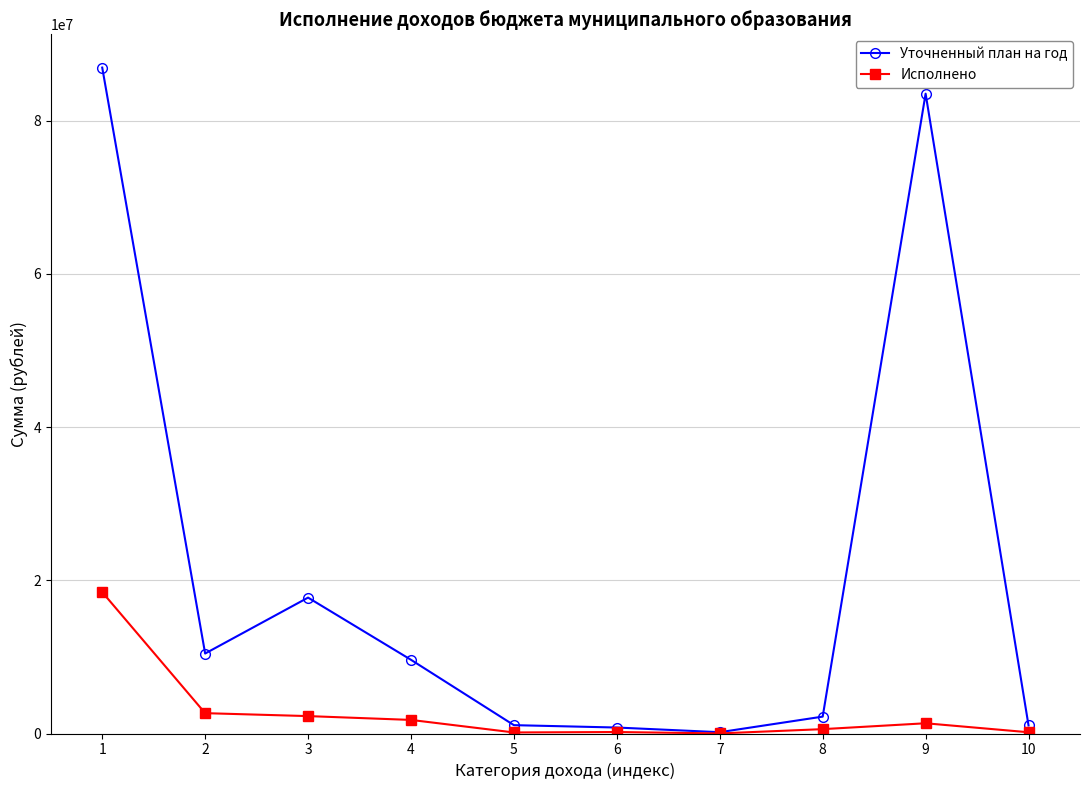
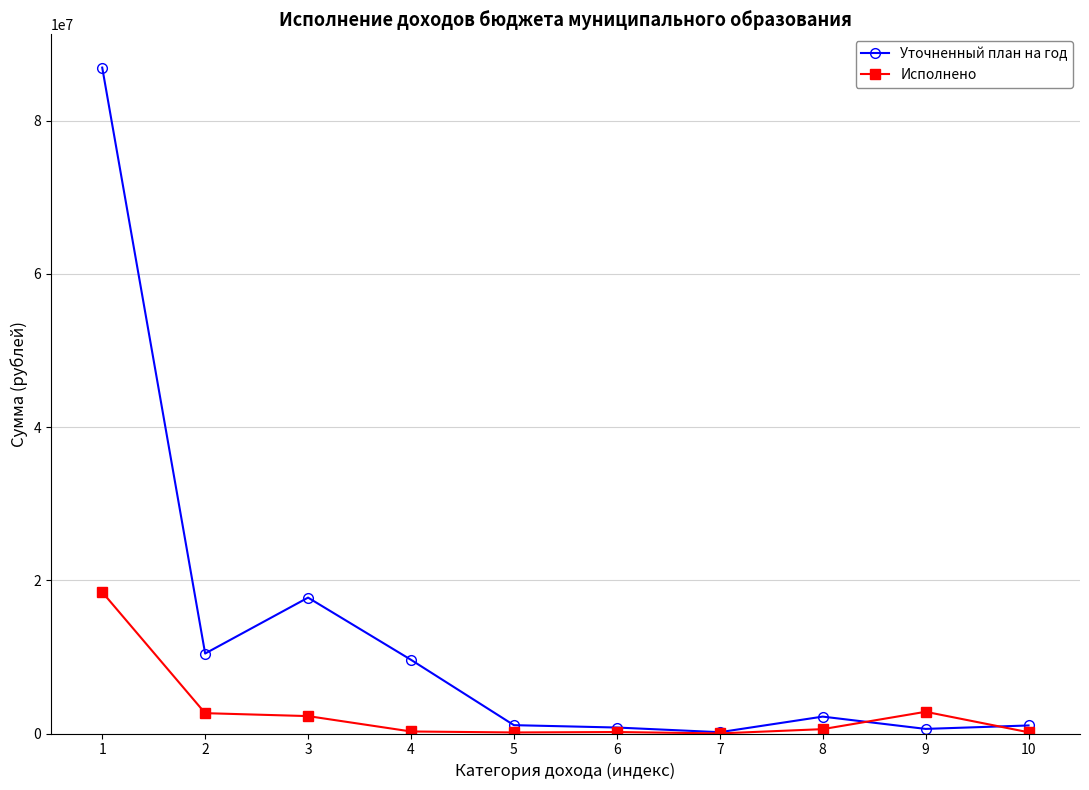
Исполнено, 4: 2000000 -> 0
Уточненный план на год, 9: 84000000 -> 1000000
Исполнено, 9: 1000000 -> 3000000
